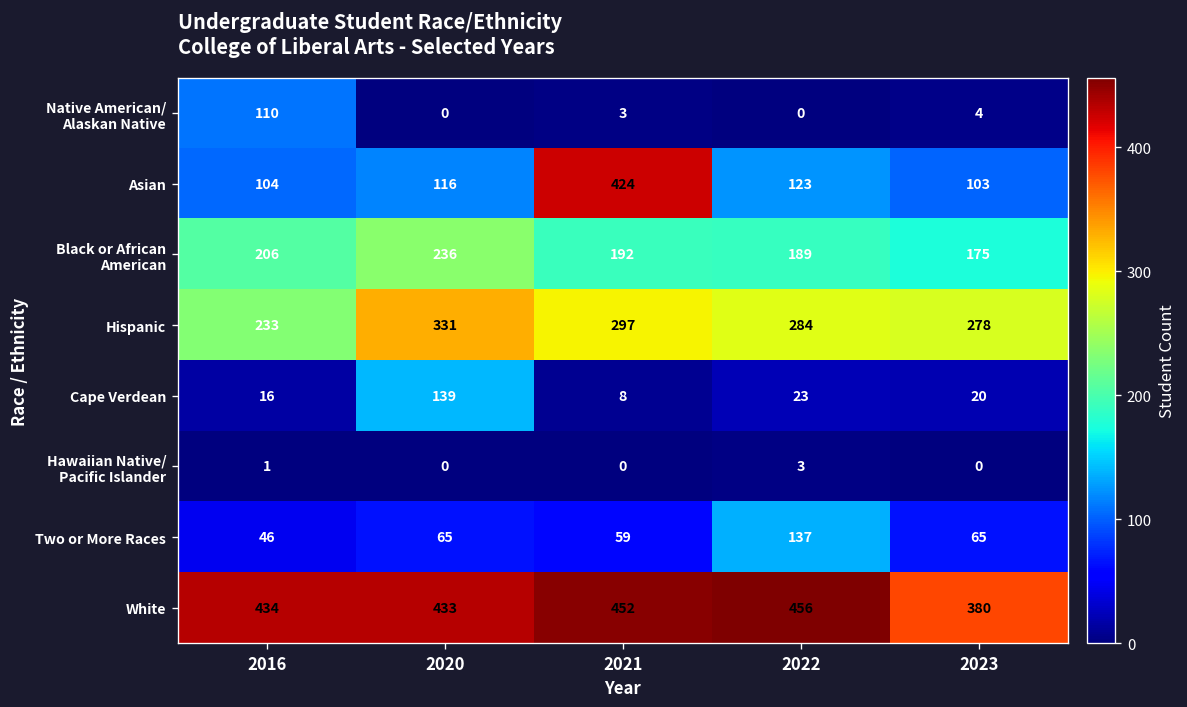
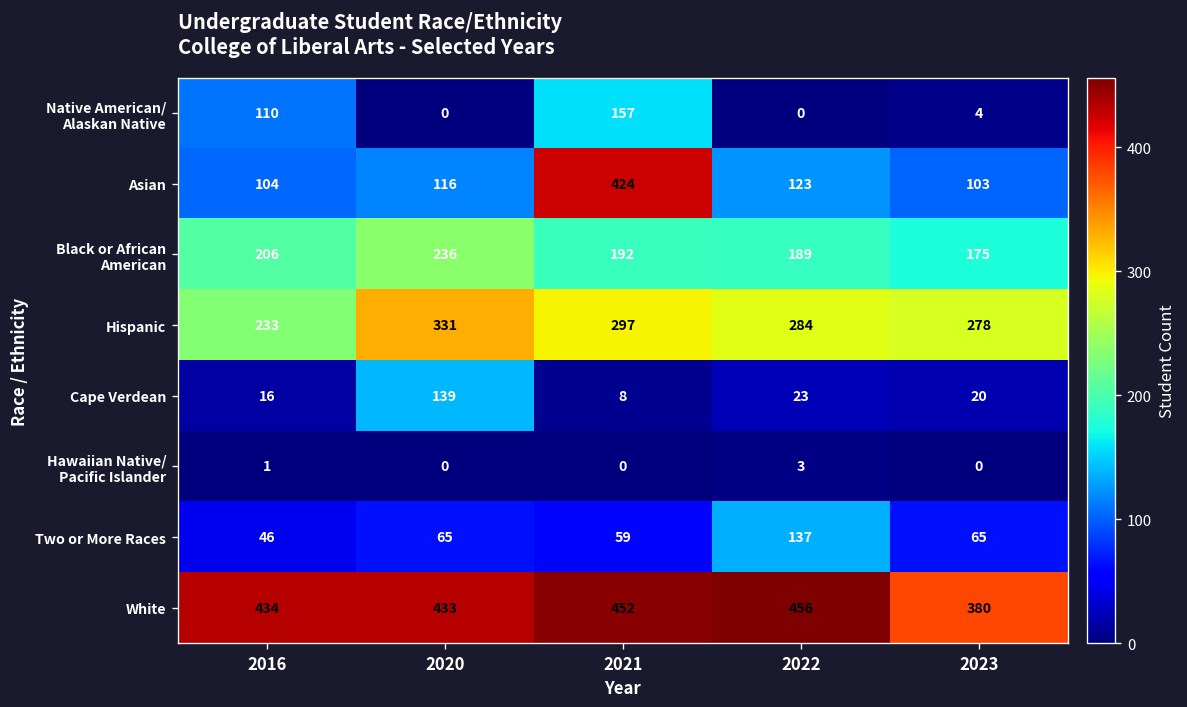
Native American/ Alaskan Native, 2021: 3 -> 157
